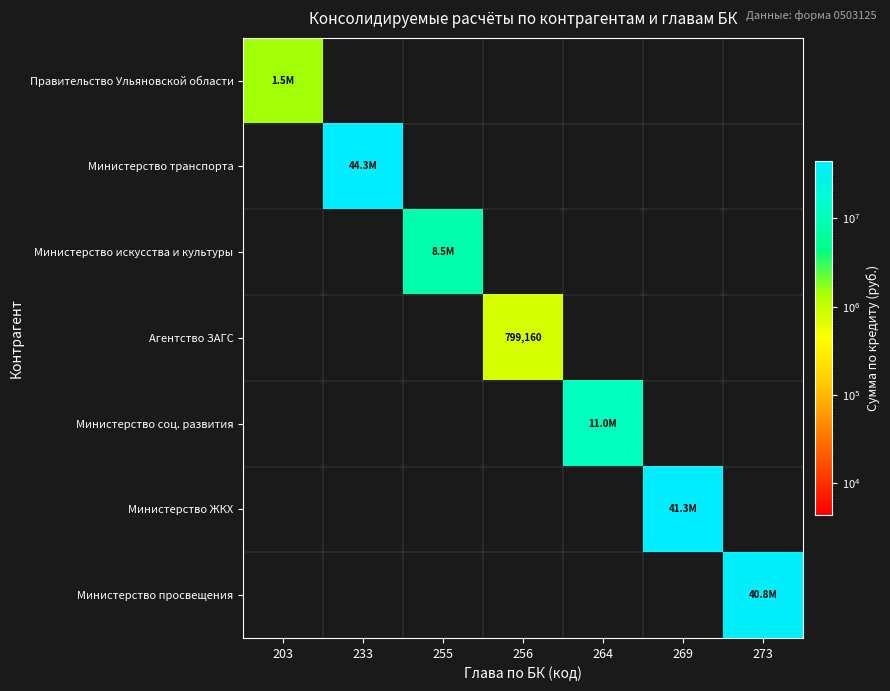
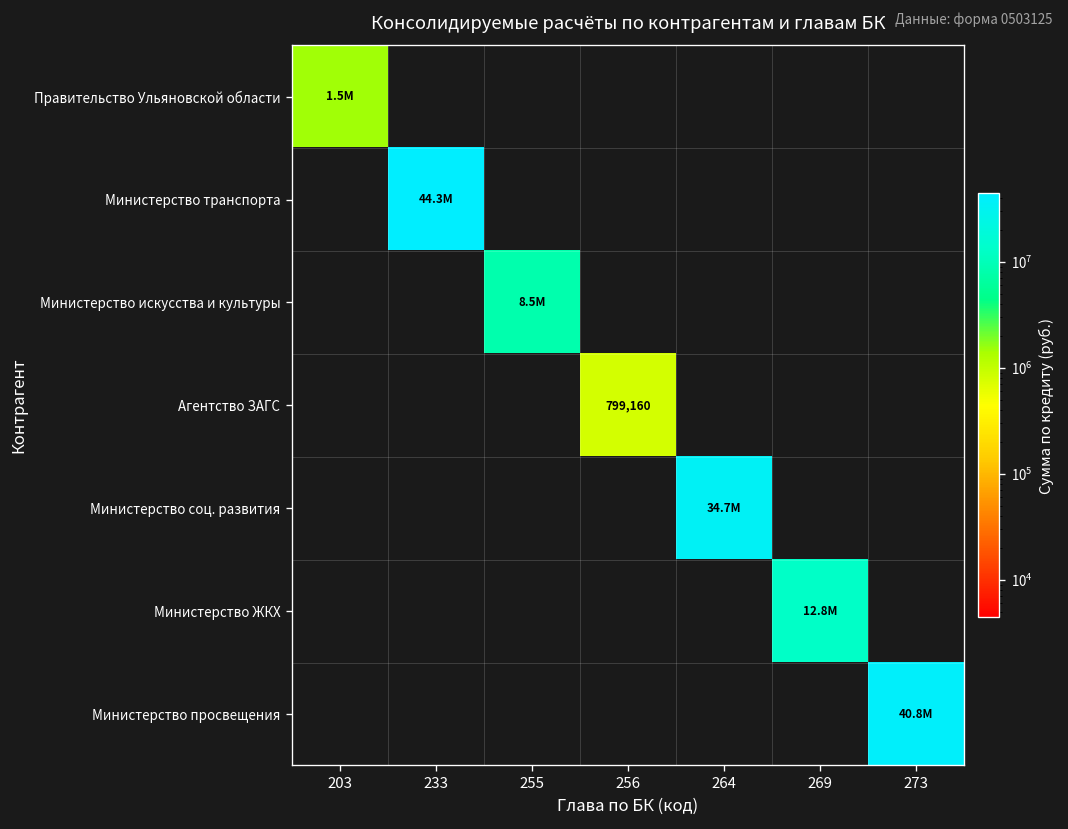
Министерство соц. развития, 264: 11.0M -> 34.7M
Министерство ЖКХ, 269: 41.3M -> 12.8M
